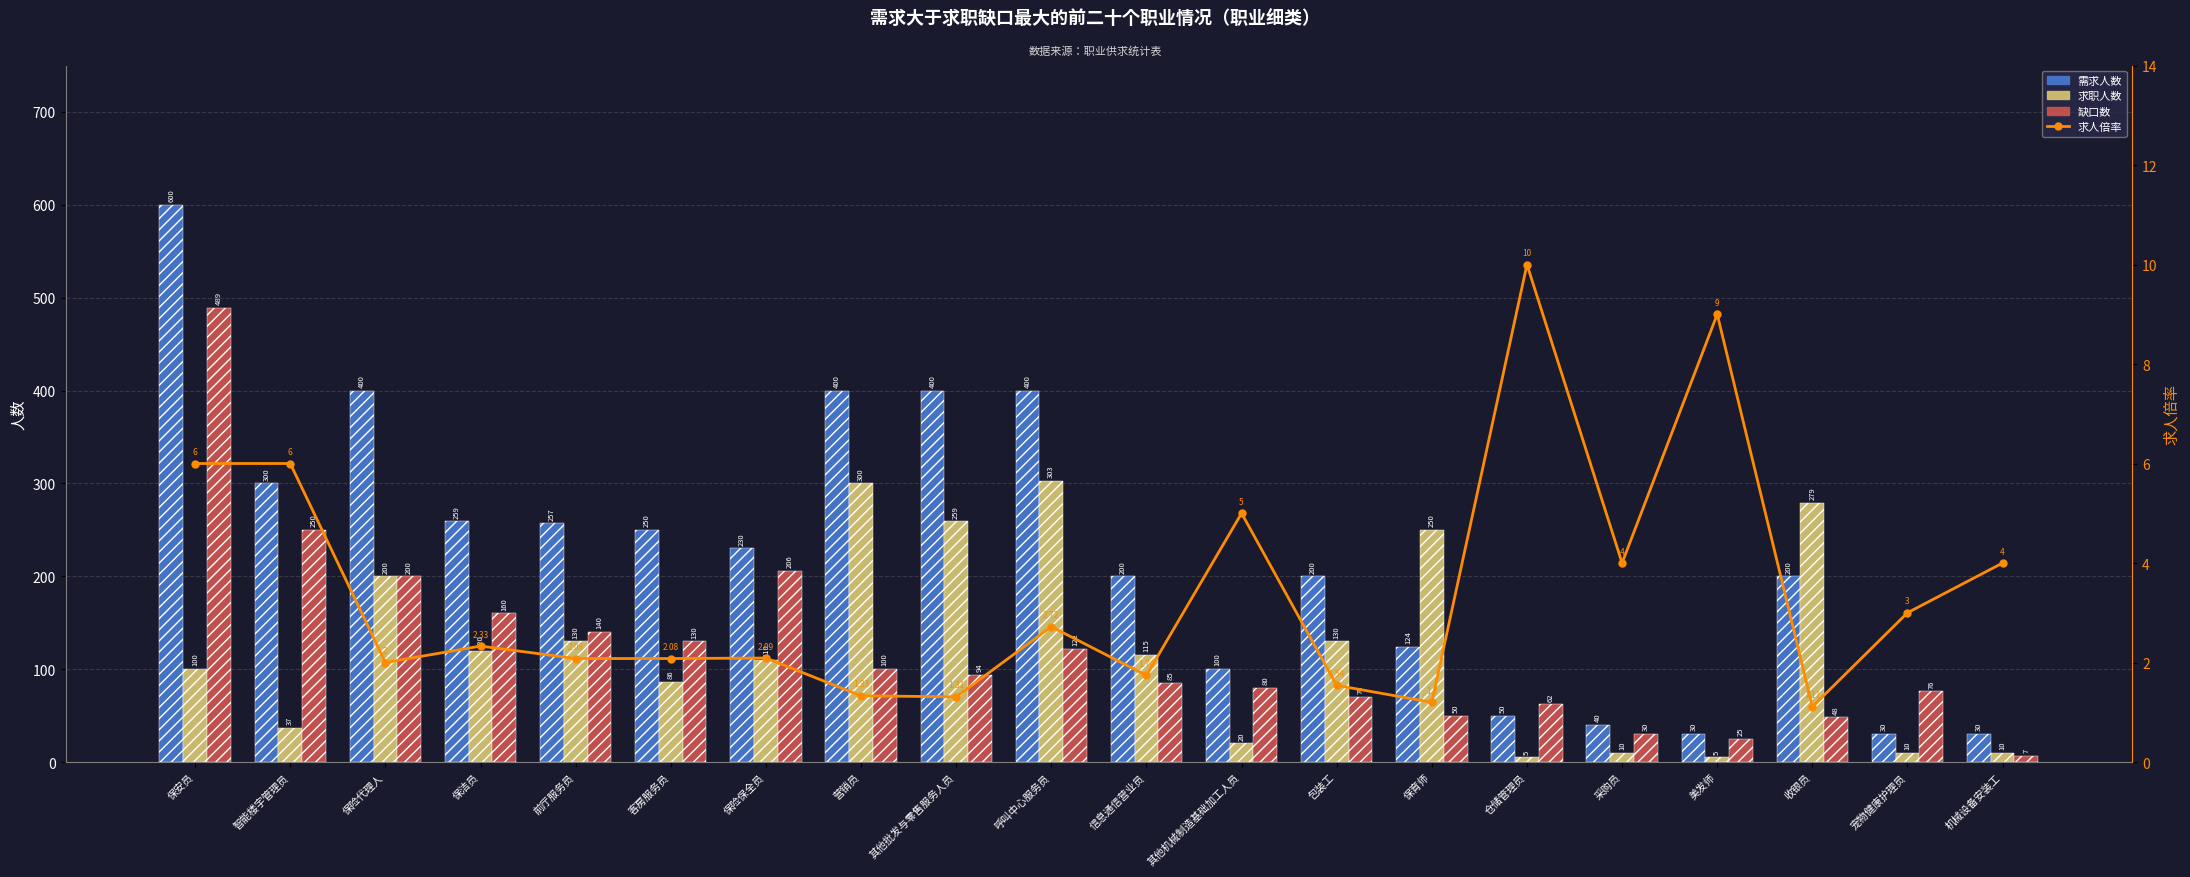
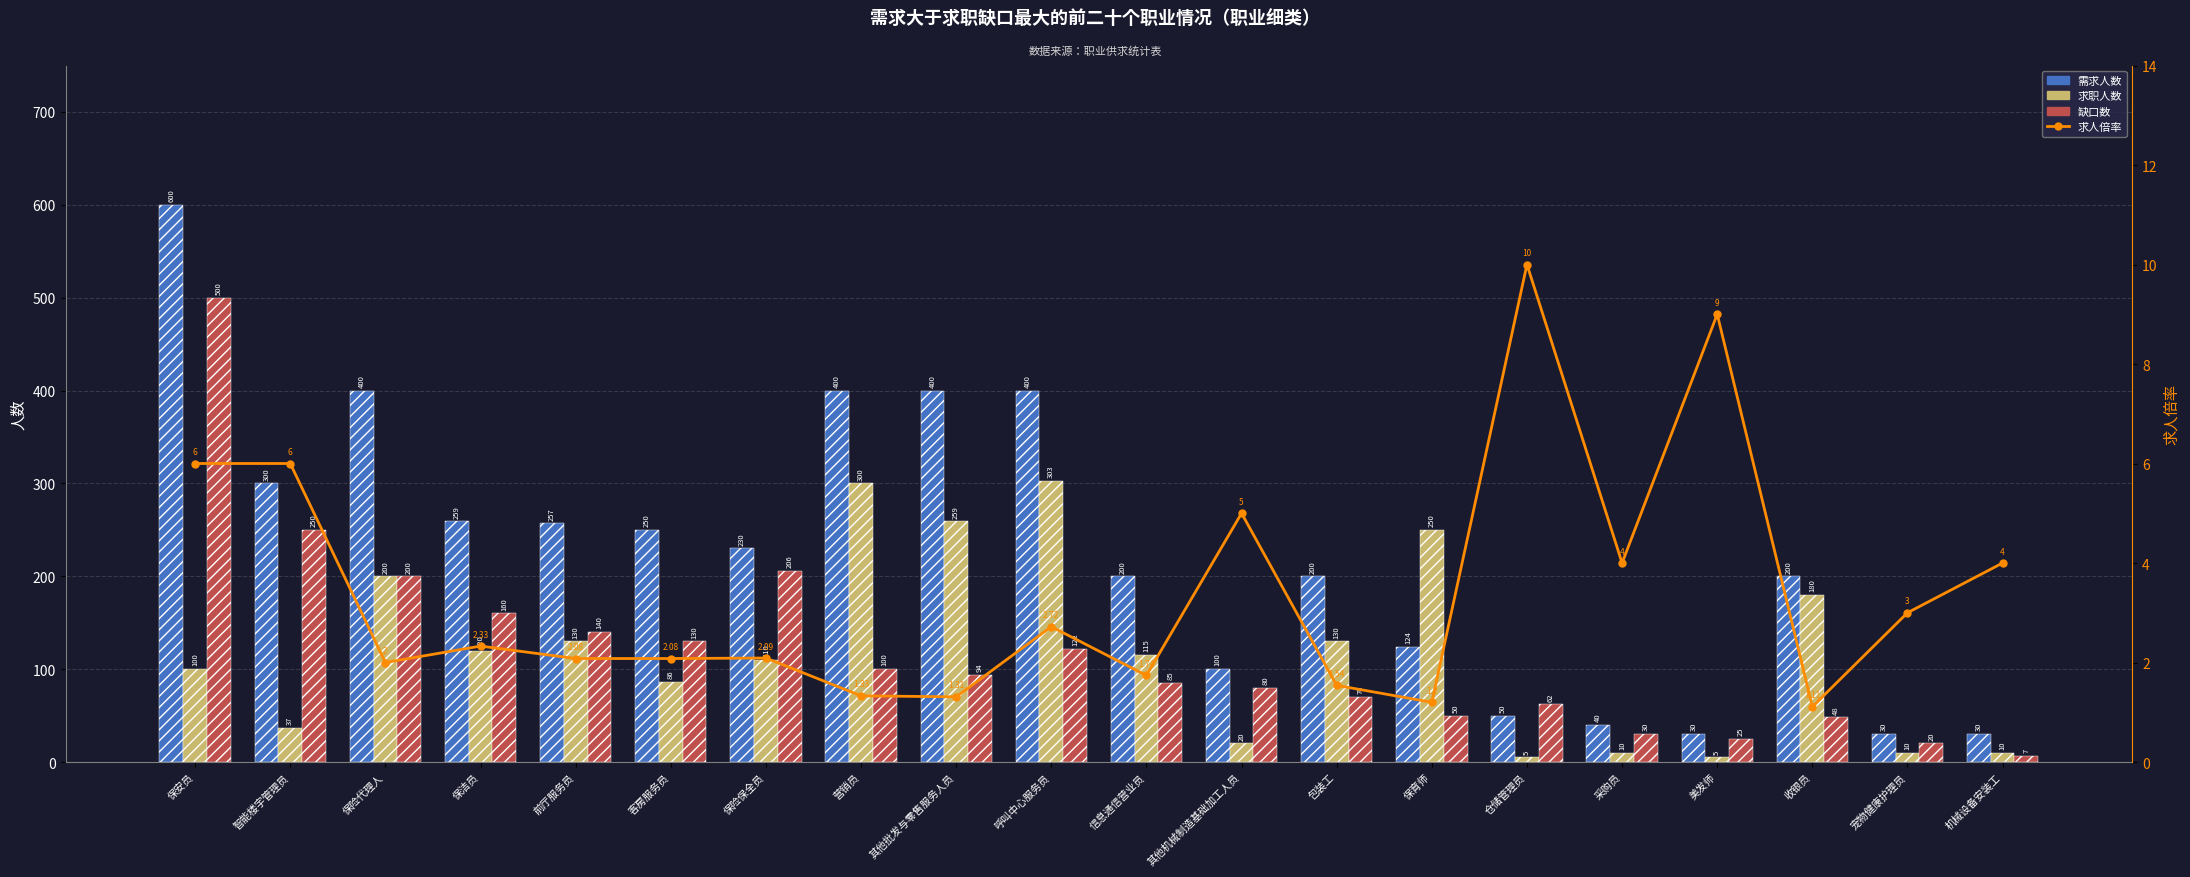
缺口数, 保安员: 489 -> 500
求职人数, 收银员: 279 -> 180
缺口数, 宠物健康护理员: 76 -> 20
